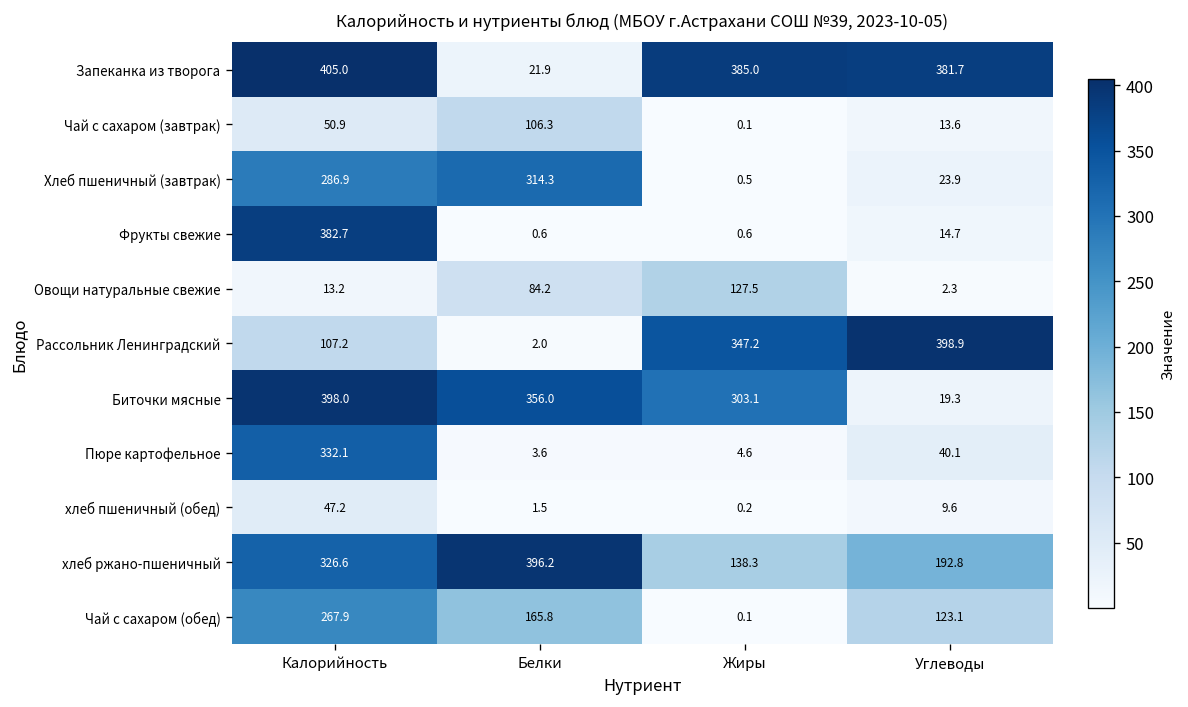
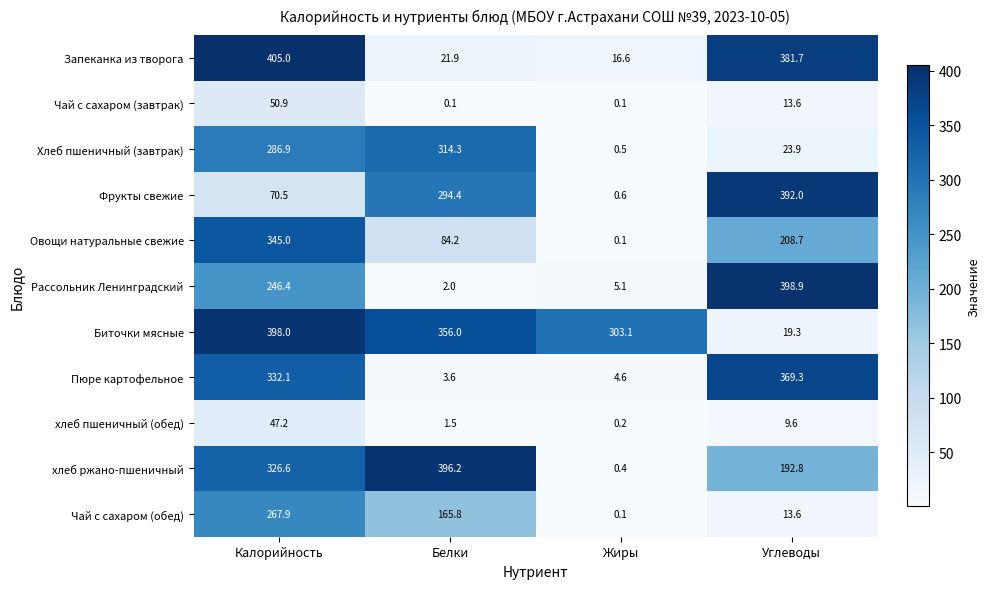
Запеканка из творога, Жиры: 385.0 -> 16.6
Чай с сахаром (завтрак), Белки: 106.3 -> 0.1
Фрукты свежие, Калорийность: 382.7 -> 70.5
Фрукты свежие, Белки: 0.6 -> 294.4
Фрукты свежие, Углеводы: 14.7 -> 392.0
Овощи натуральные свежие, Калорийность: 13.2 -> 345.0
Овощи натуральные свежие, Жиры: 127.5 -> 0.1
Овощи натуральные свежие, Углеводы: 2.3 -> 208.7
Рассольник Ленинградский, Калорийность: 107.2 -> 246.4
Рассольник Ленинградский, Жиры: 347.2 -> 5.1
Пюре картофельное, Углеводы: 40.1 -> 369.3
хлеб ржано-пшеничный, Жиры: 138.3 -> 0.4
Чай с сахаром (обед), Углеводы: 123.1 -> 13.6
